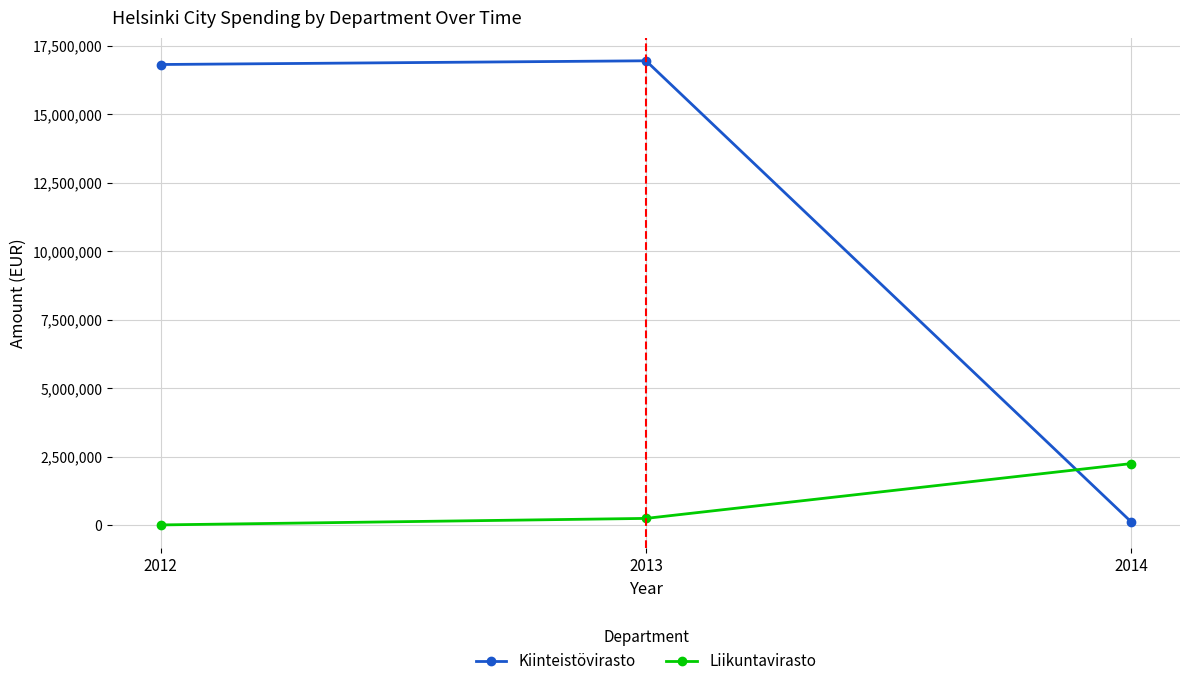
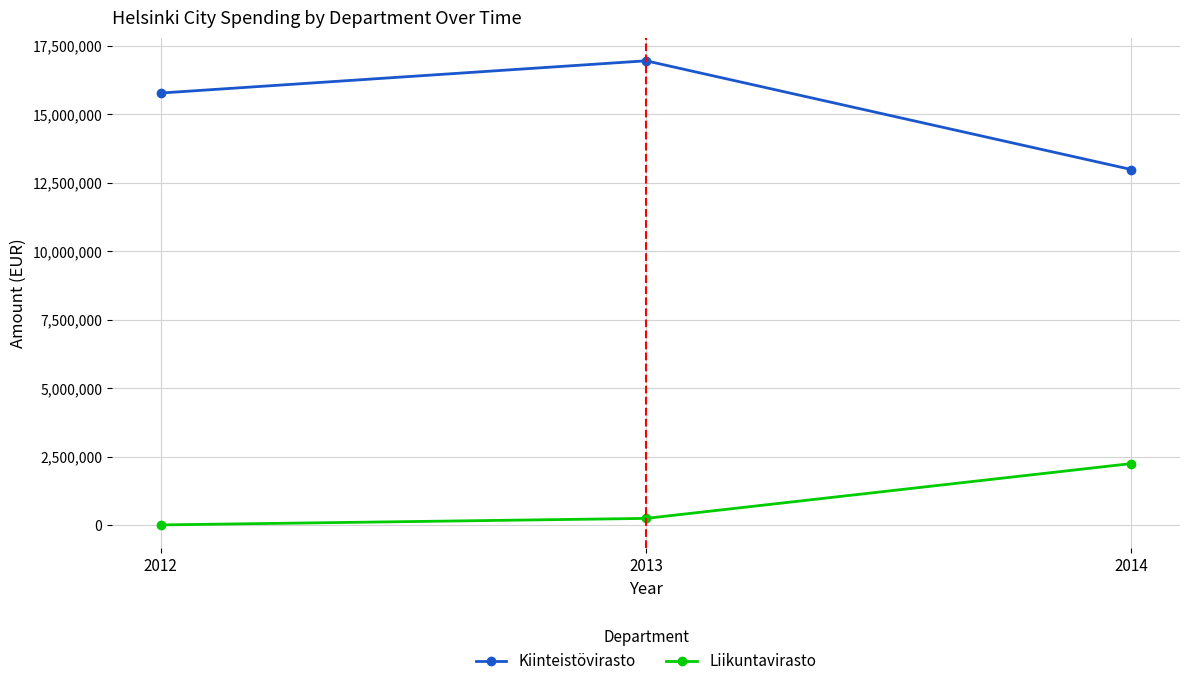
Kiinteistövirasto, 2012: 16,800,000 -> 15,800,000
Kiinteistövirasto, 2014: 100,000 -> 13,000,000
